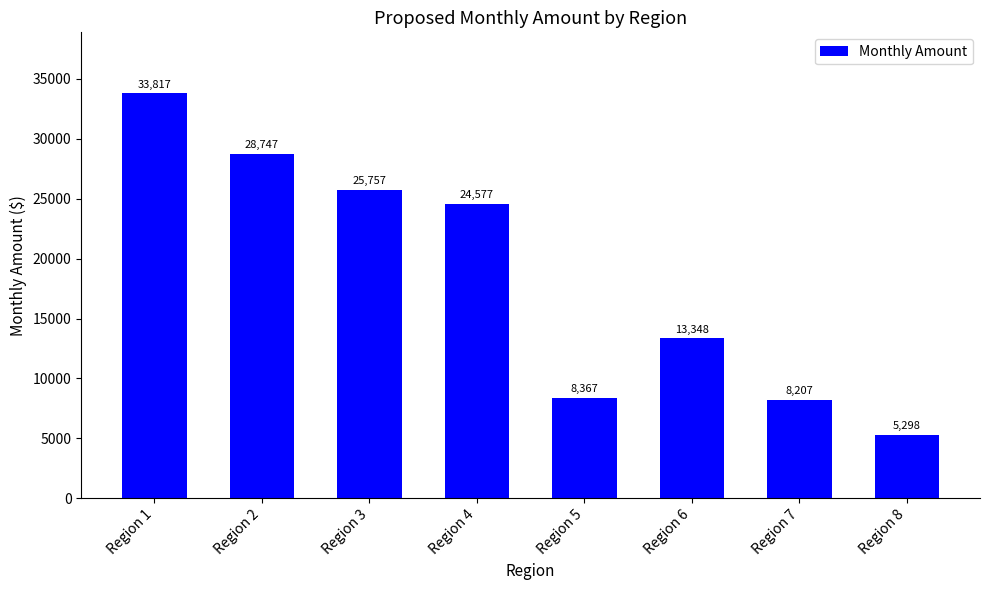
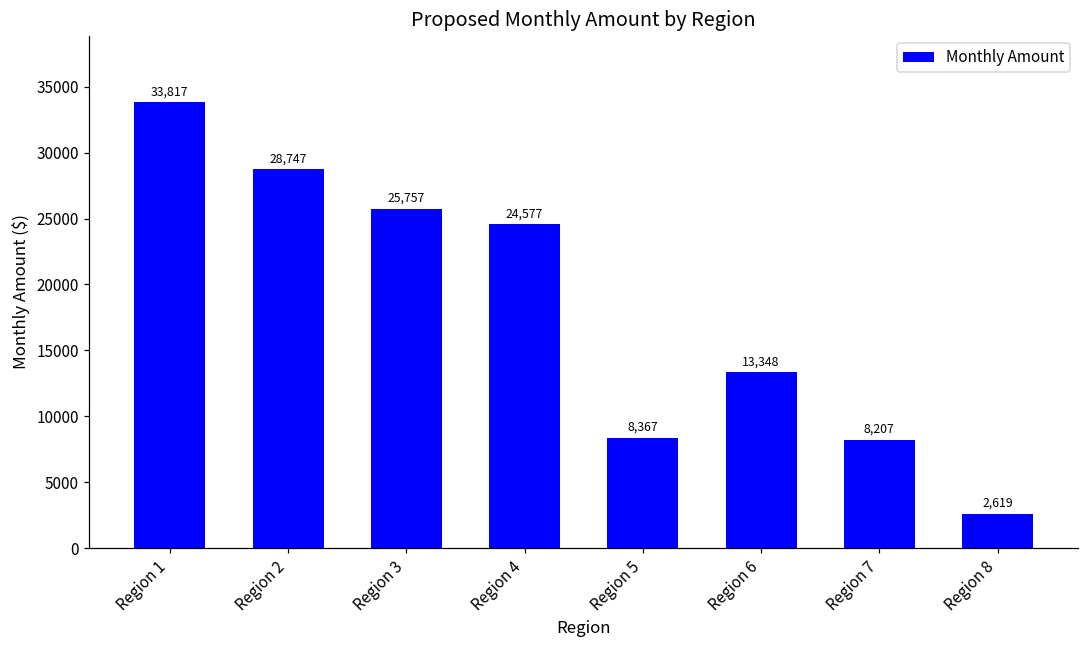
Region 8: 5,298 -> 2,619
